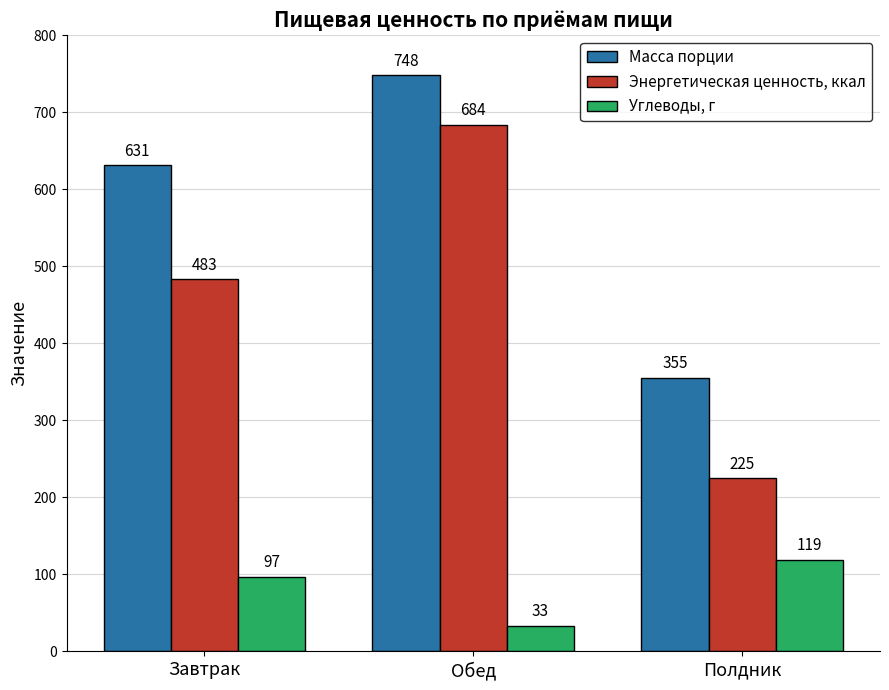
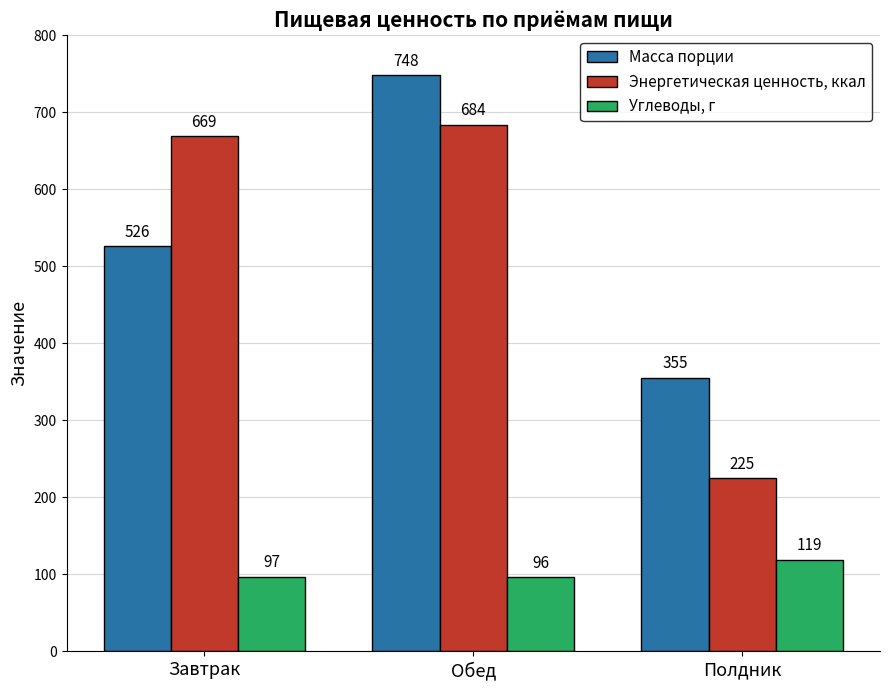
Масса порции, Завтрак: 631 -> 526
Энергетическая ценность, ккал, Завтрак: 483 -> 669
Углеводы, г, Обед: 33 -> 96
